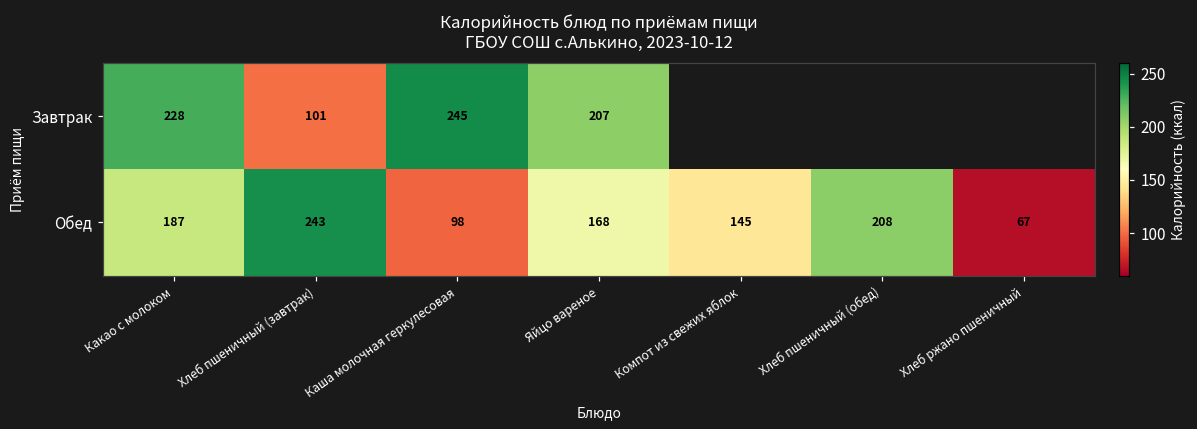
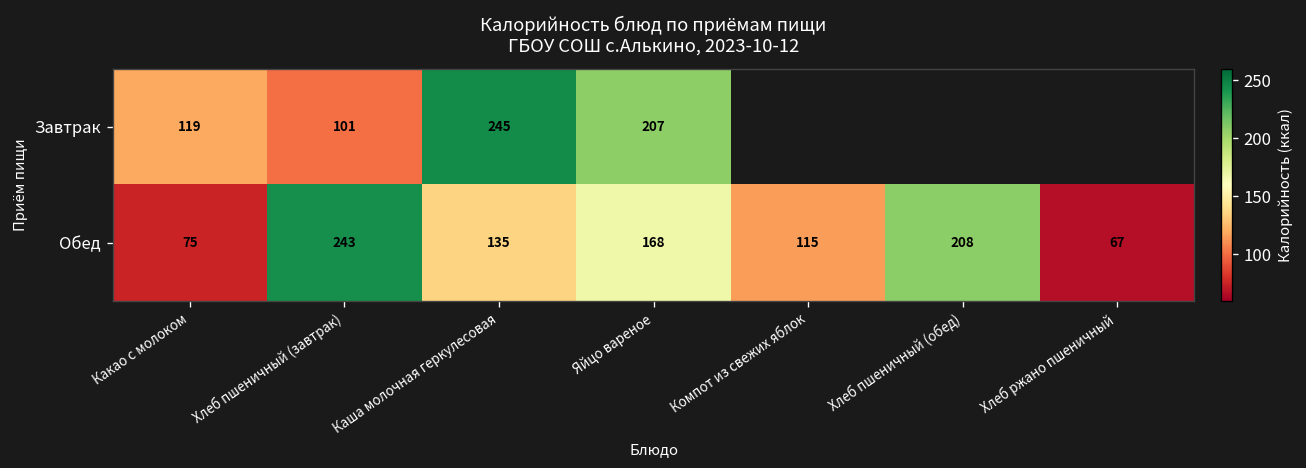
Завтрак, Какао с молоком: 228 -> 119
Обед, Какао с молоком: 187 -> 75
Обед, Каша молочная геркулесовая: 98 -> 135
Обед, Компот из свежих яблок: 145 -> 115
